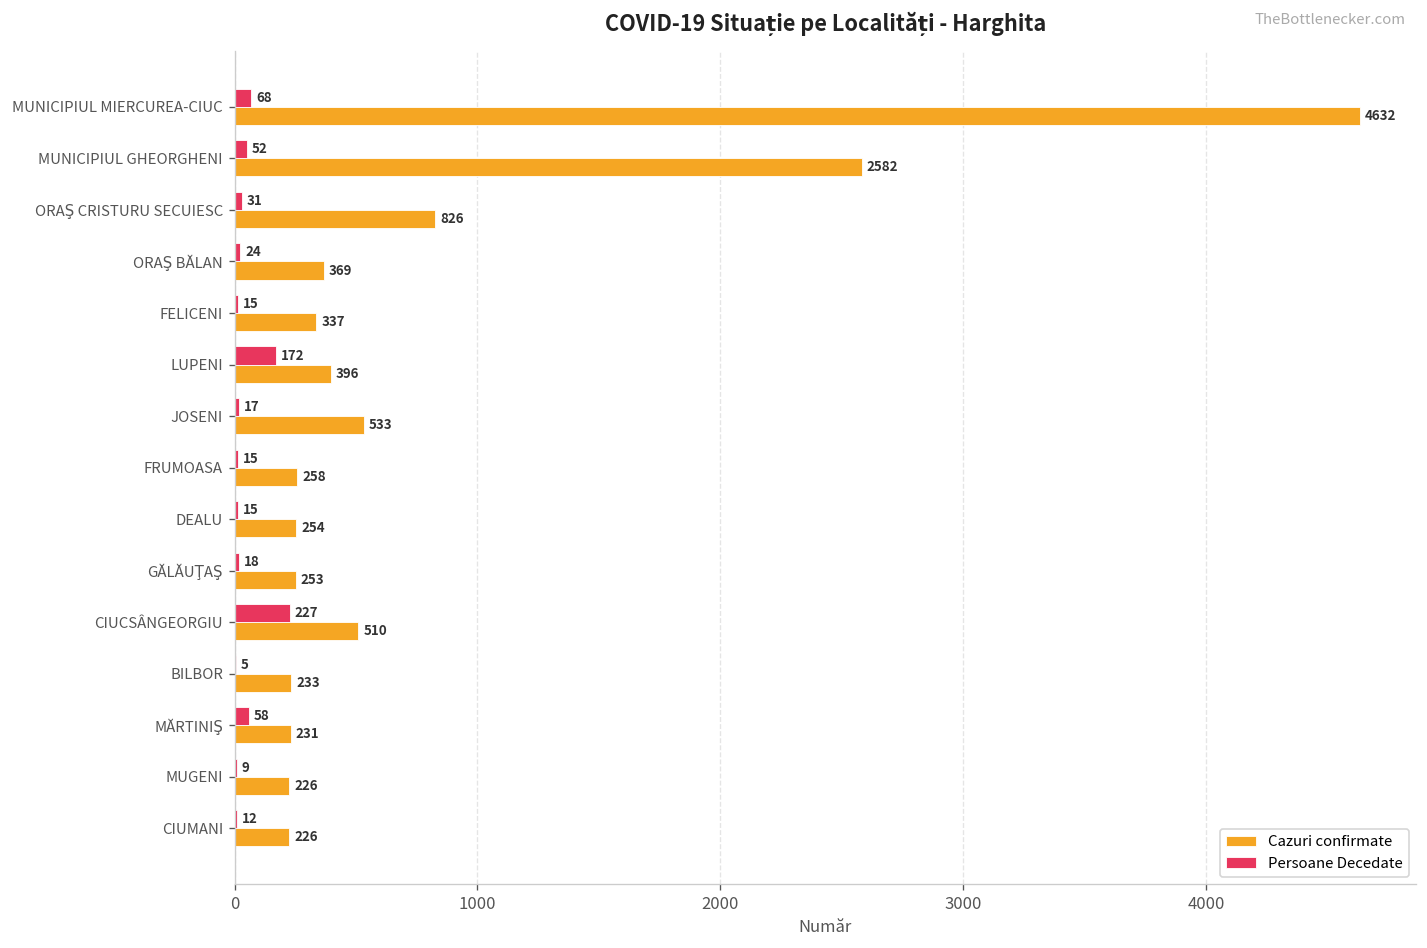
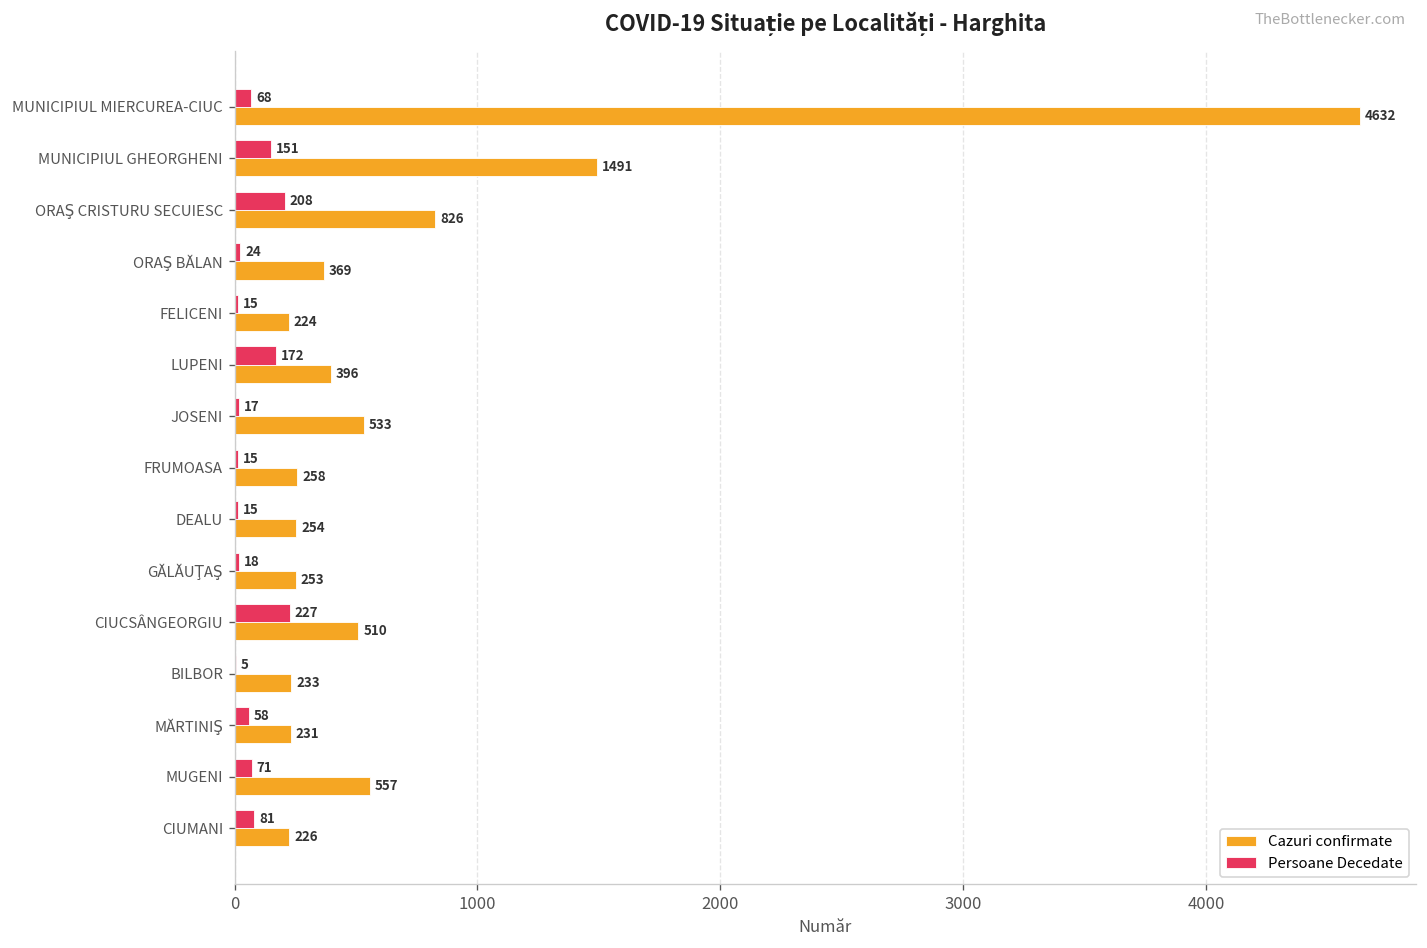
Persoane Decedate, MUNICIPIUL GHEORGHENI: 52 -> 151
Cazuri confirmate, MUNICIPIUL GHEORGHENI: 2582 -> 1491
Persoane Decedate, ORAŞ CRISTURU SECUIESC: 31 -> 208
Cazuri confirmate, FELICENI: 337 -> 224
Persoane Decedate, MUGENI: 9 -> 71
Cazuri confirmate, MUGENI: 226 -> 557
Persoane Decedate, CIUMANI: 12 -> 81
